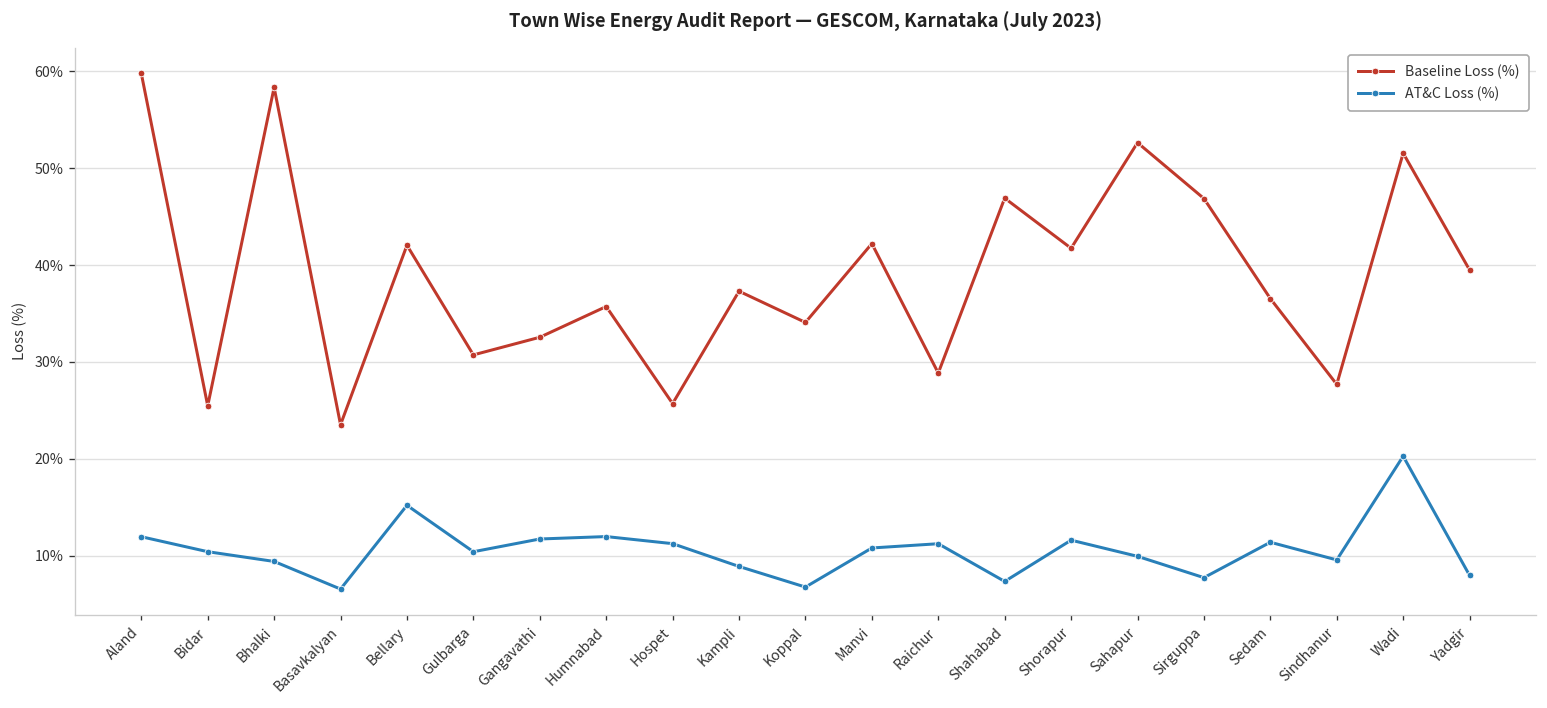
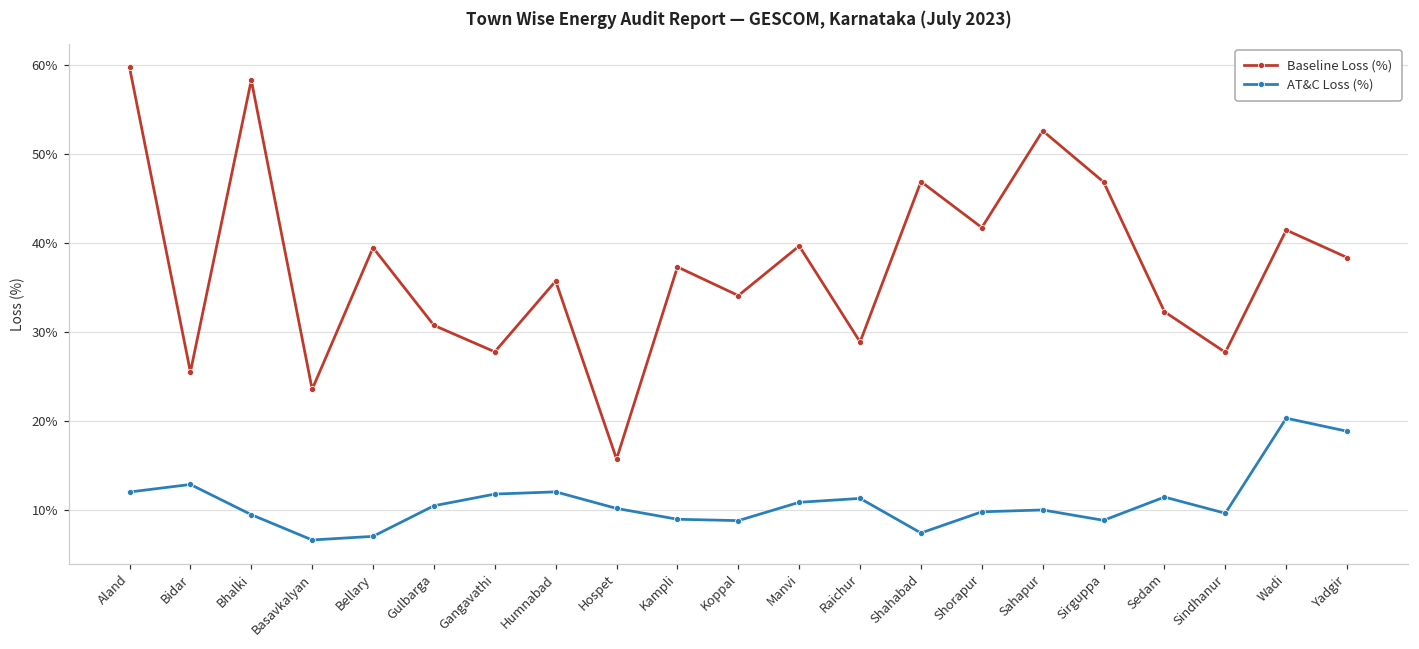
AT&C Loss (%), Bidar: 10% -> 13%
Baseline Loss (%), Bellary: 42% -> 39%
AT&C Loss (%), Bellary: 15% -> 7%
Baseline Loss (%), Gangavathi: 33% -> 28%
Baseline Loss (%), Hospet: 26% -> 16%
AT&C Loss (%), Hospet: 11% -> 10%
AT&C Loss (%), Koppal: 7% -> 9%
Baseline Loss (%), Manvi: 42% -> 40%
AT&C Loss (%), Shorapur: 12% -> 10%
AT&C Loss (%), Sirguppa: 8% -> 9%
Baseline Loss (%), Sedam: 37% -> 32%
Baseline Loss (%), Wadi: 52% -> 41%
Baseline Loss (%), Yadgir: 39% -> 38%
AT&C Loss (%), Yadgir: 8% -> 19%
